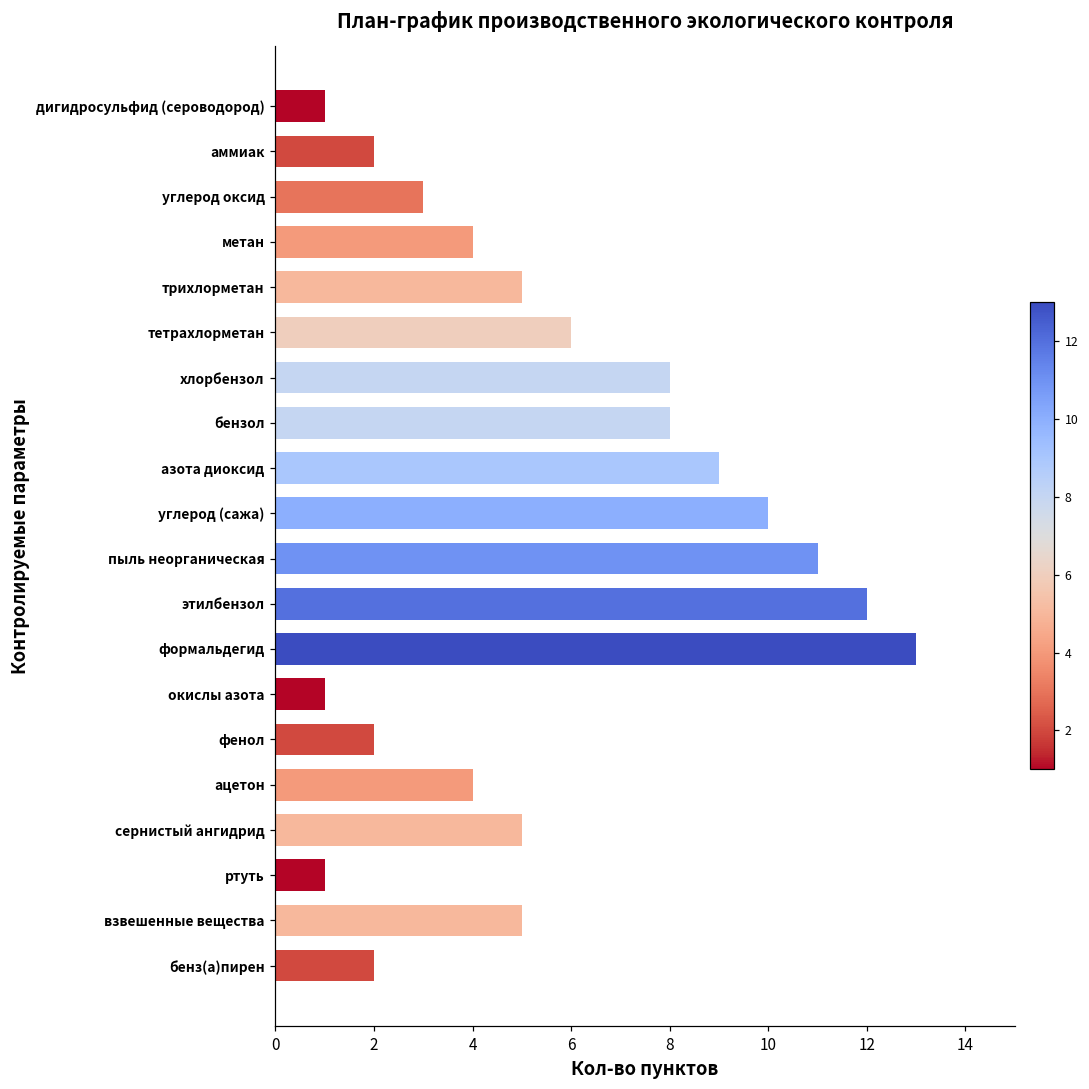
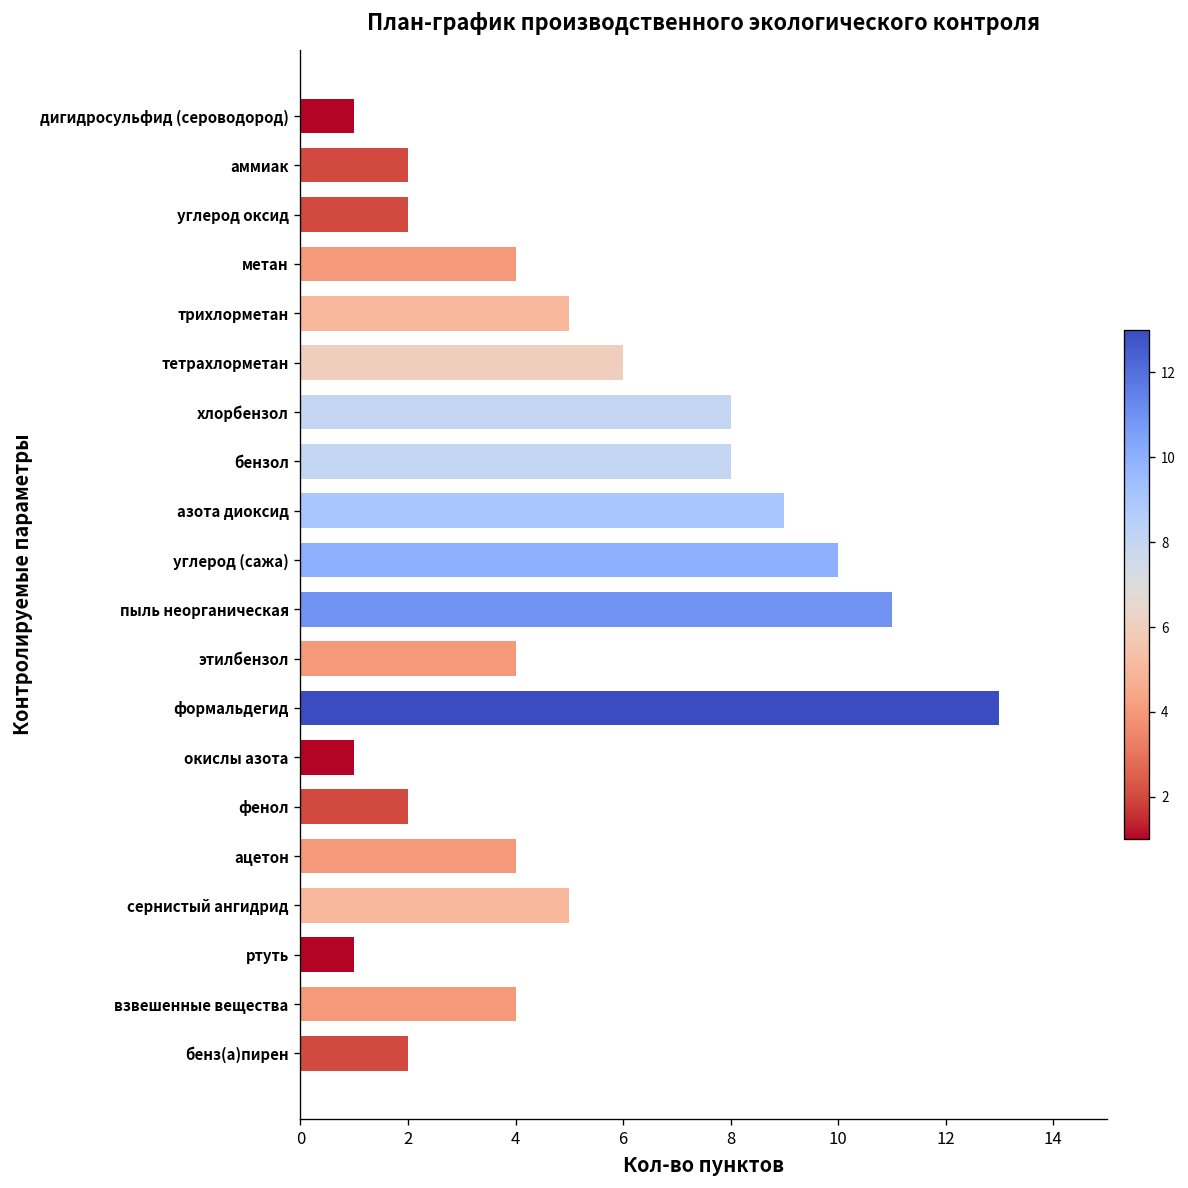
углерод оксид: 3 -> 2
этилбензол: 12 -> 4
взвешенные вещества: 5 -> 4
